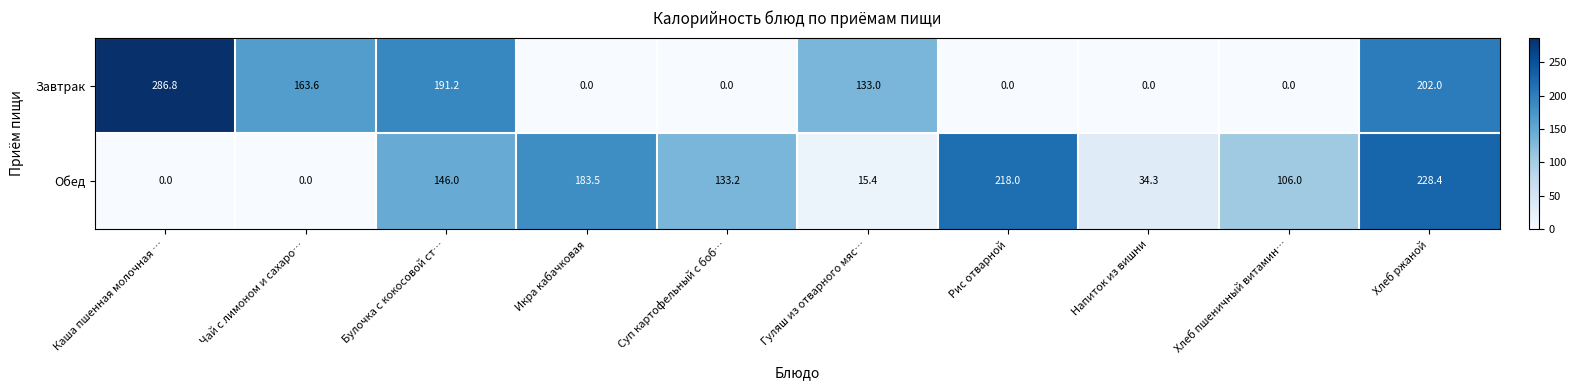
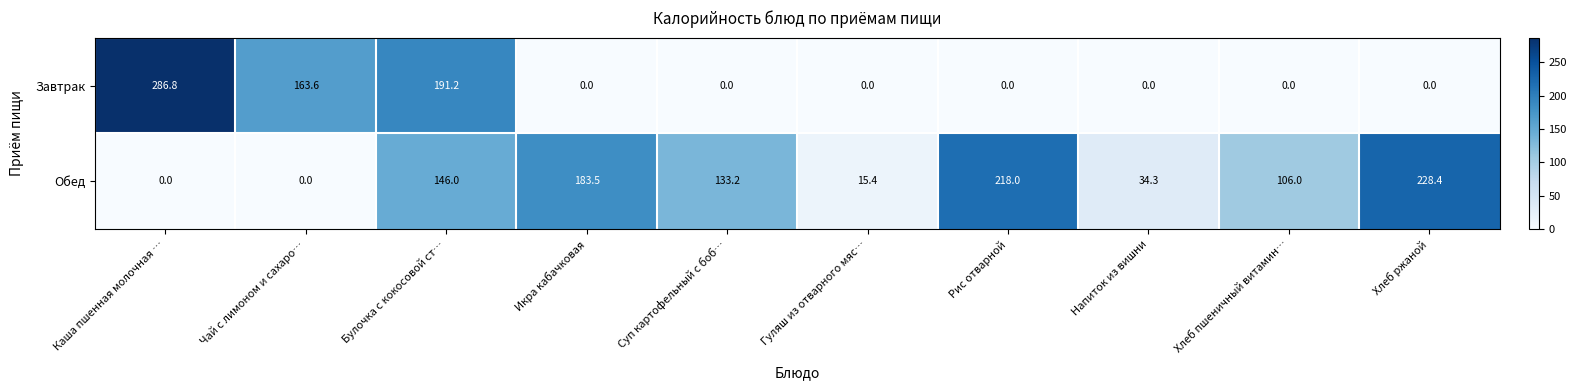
Завтрак, Гуляш из отварного мяс…: 133.0 -> 0.0
Завтрак, Хлеб ржаной: 202.0 -> 0.0
